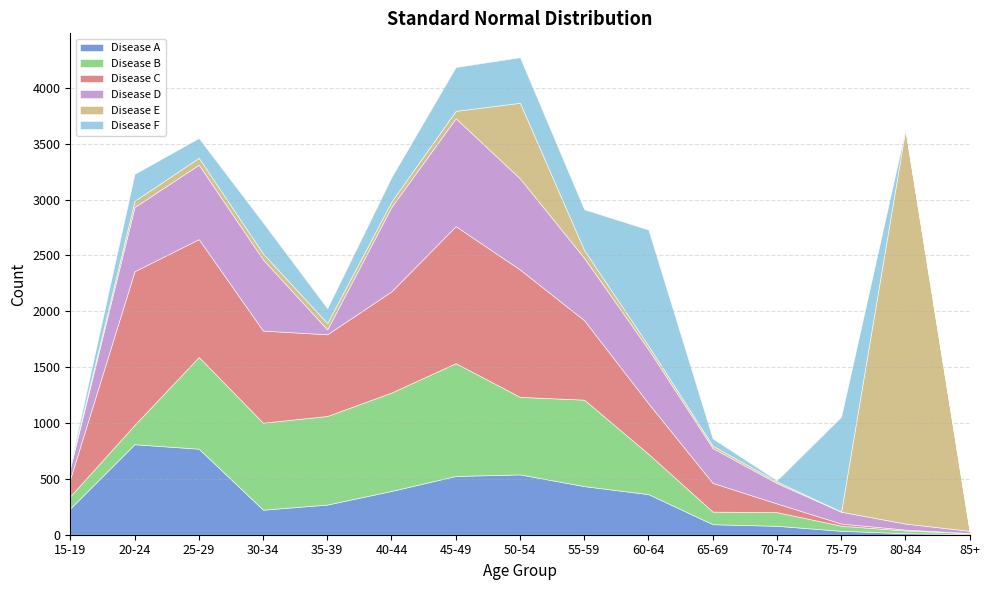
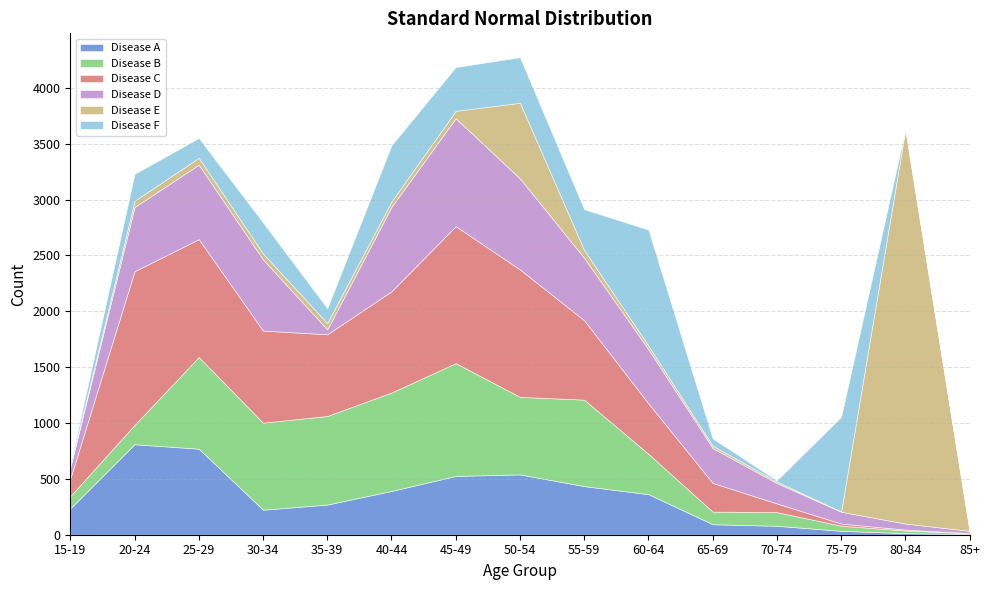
Disease F, 40-44: 220 -> 500
